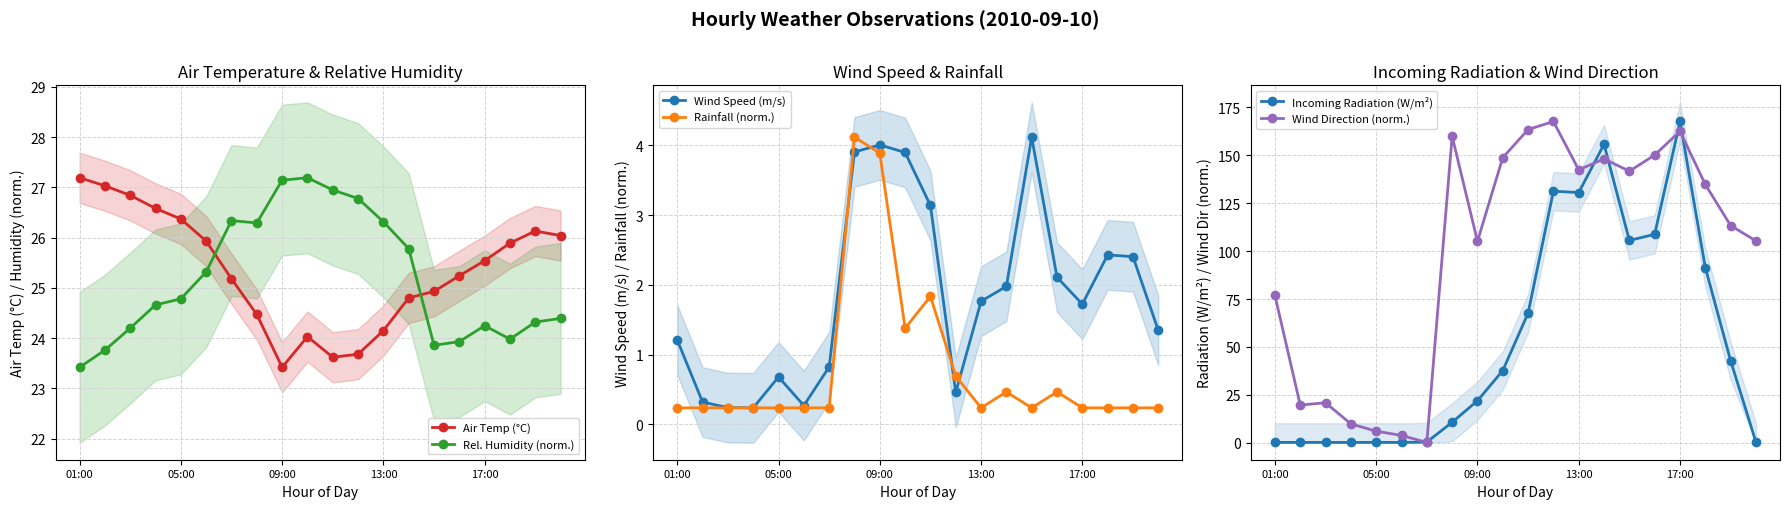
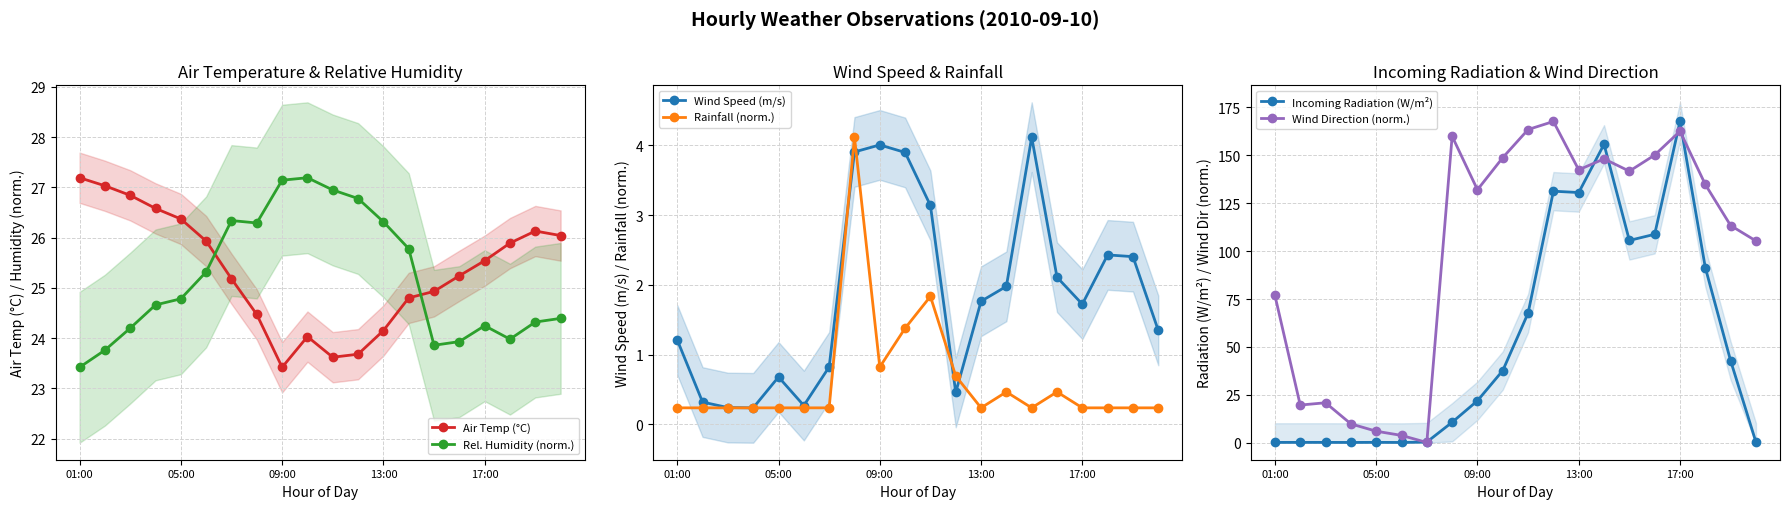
Wind Speed & Rainfall, Rainfall (norm.), 09:00: 3.9 -> 0.8
Incoming Radiation & Wind Direction, Wind Direction (norm.), 09:00: 105 -> 132
